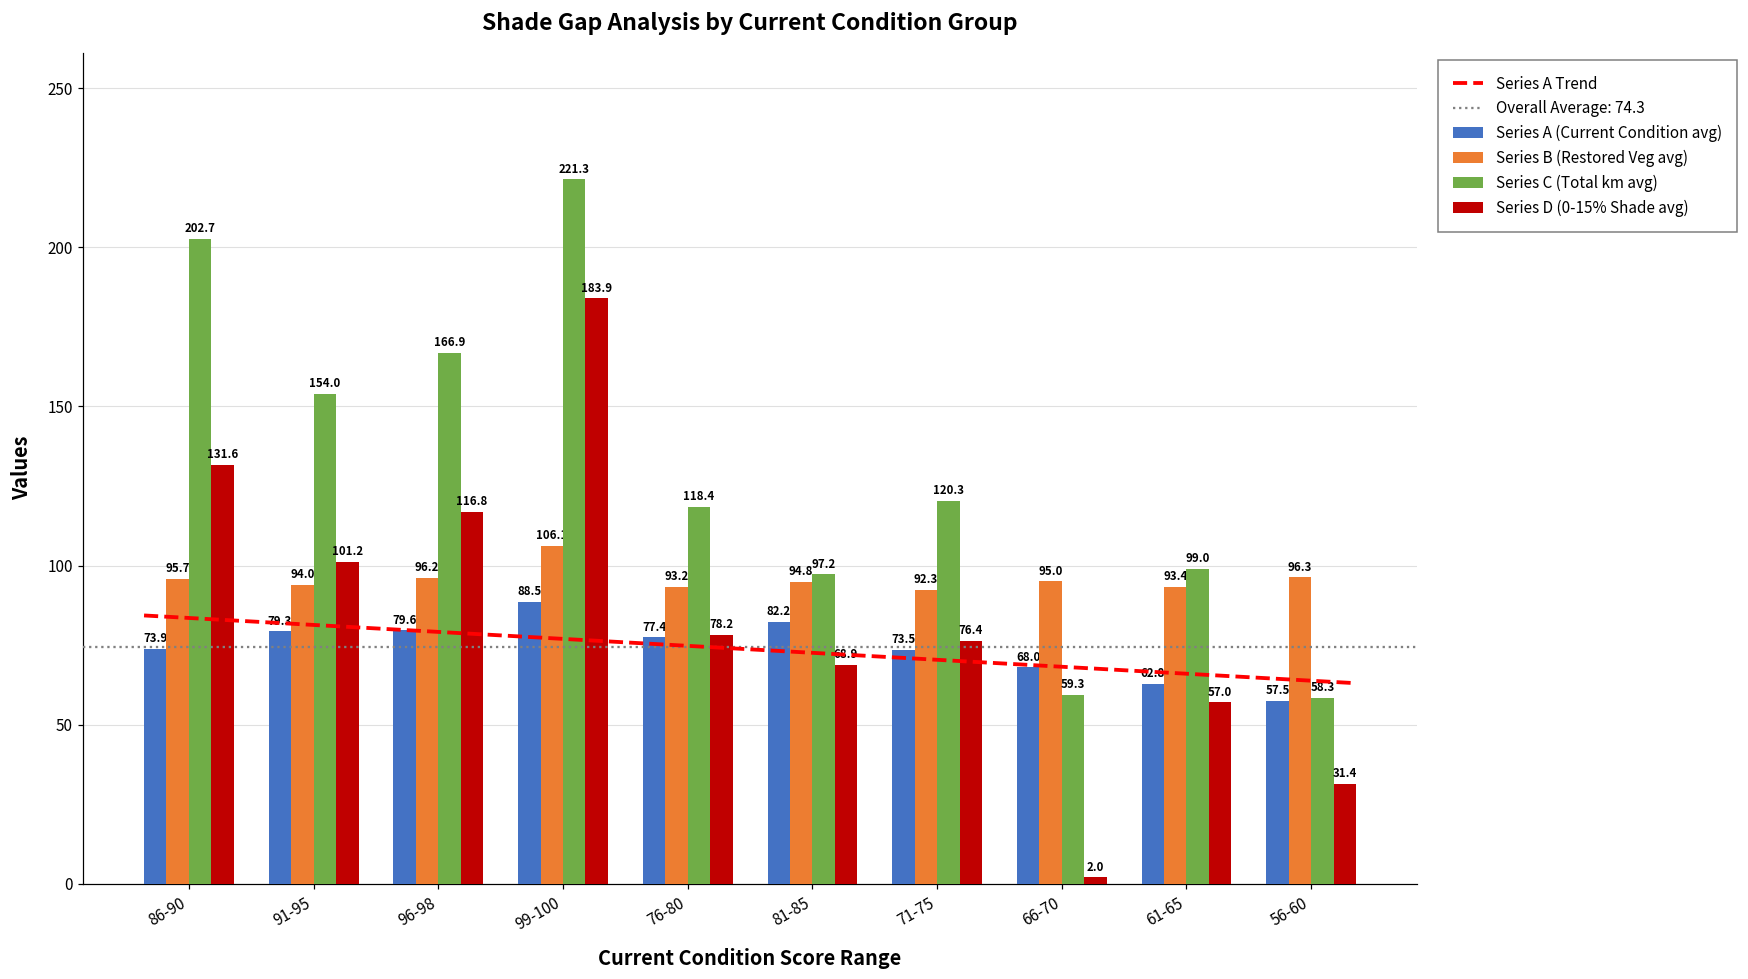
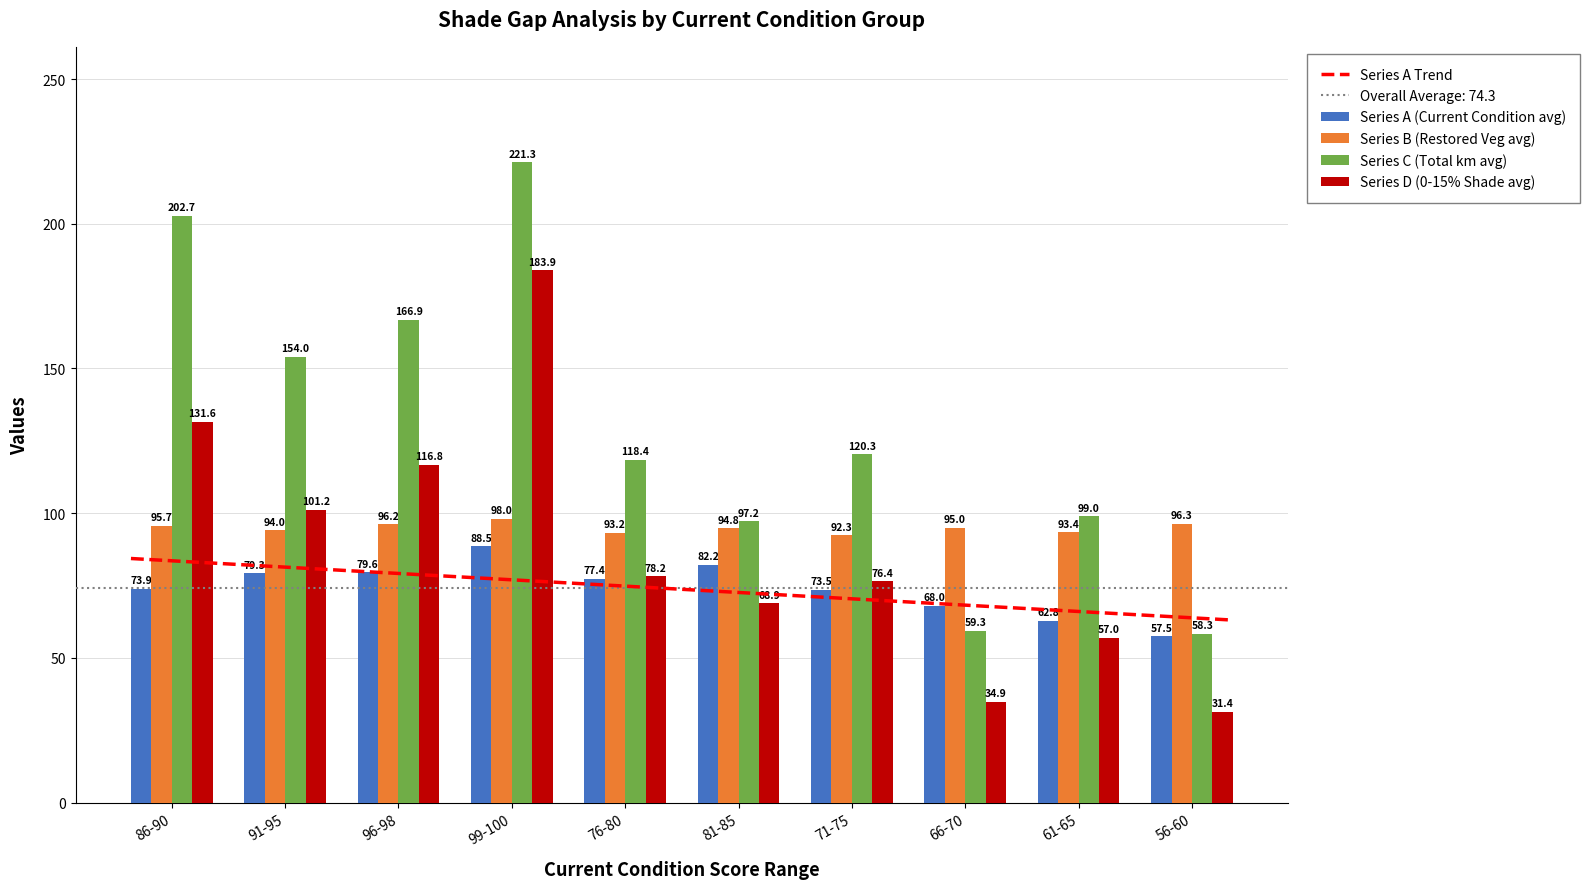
Series B (Restored Veg avg), 99-100: 106.1 -> 98.0
Series D (0-15% Shade avg), 66-70: 2.0 -> 34.9
